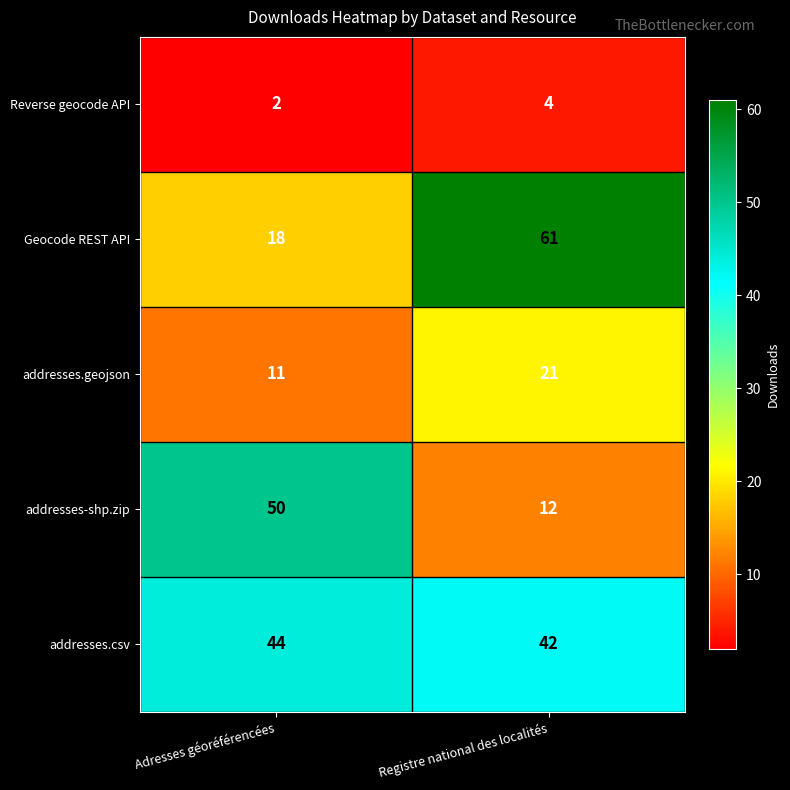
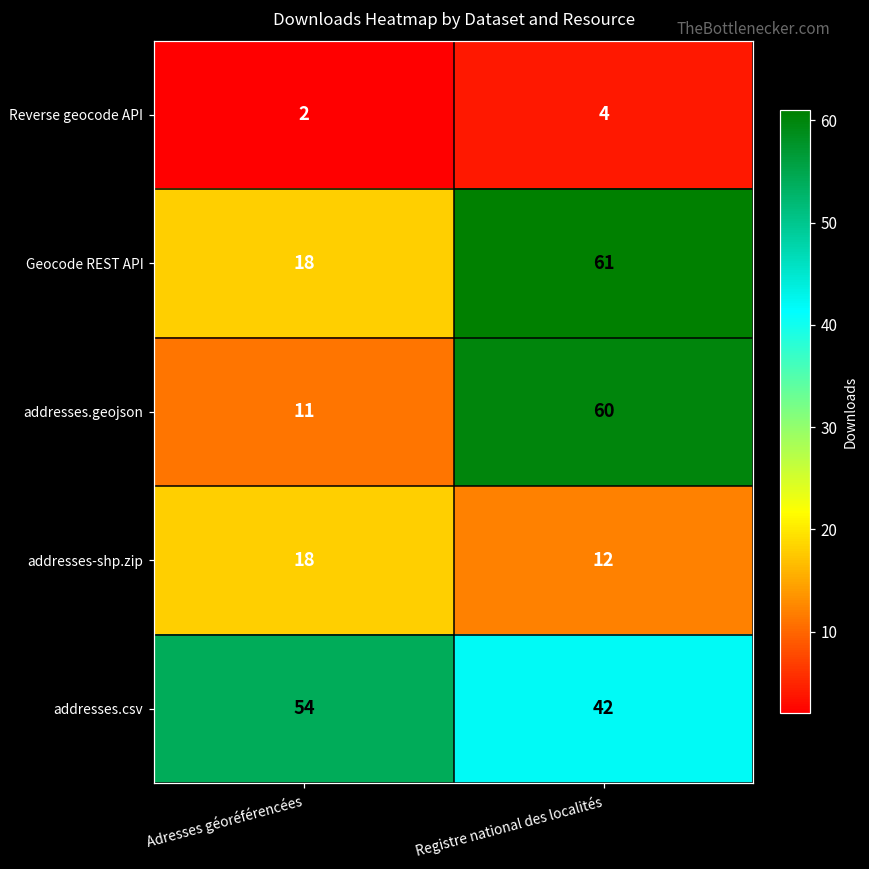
addresses.geojson, Registre national des localités: 21 -> 60
addresses-shp.zip, Adresses géoréférencées: 50 -> 18
addresses.csv, Adresses géoréférencées: 44 -> 54
